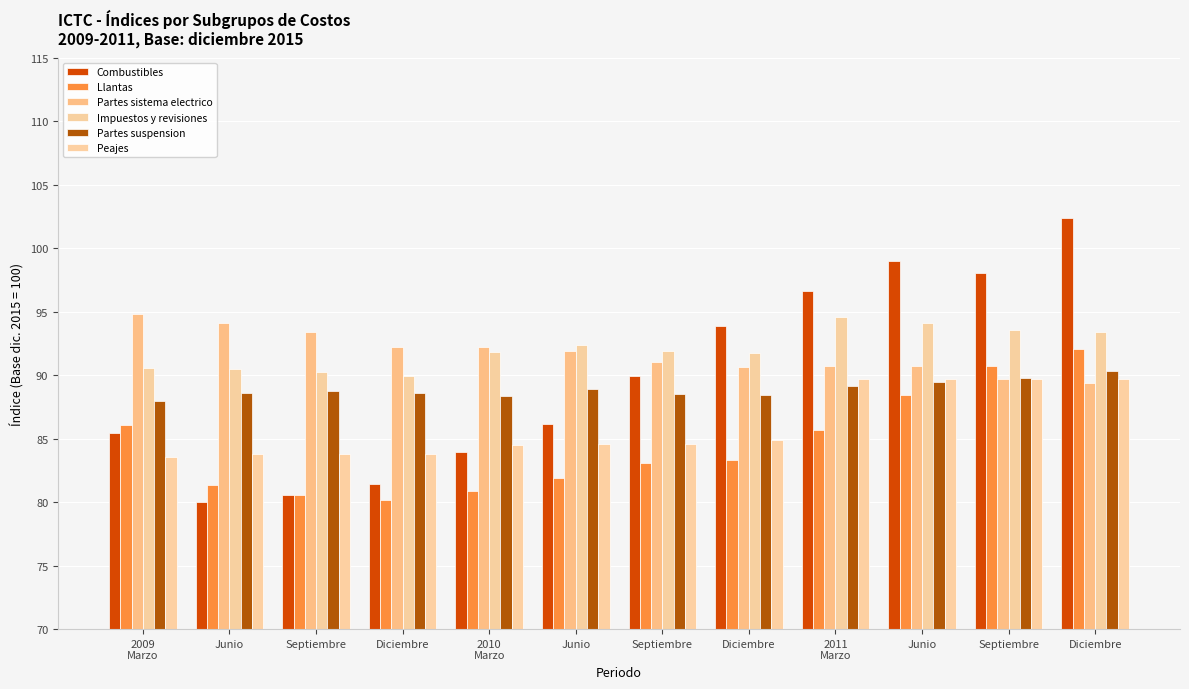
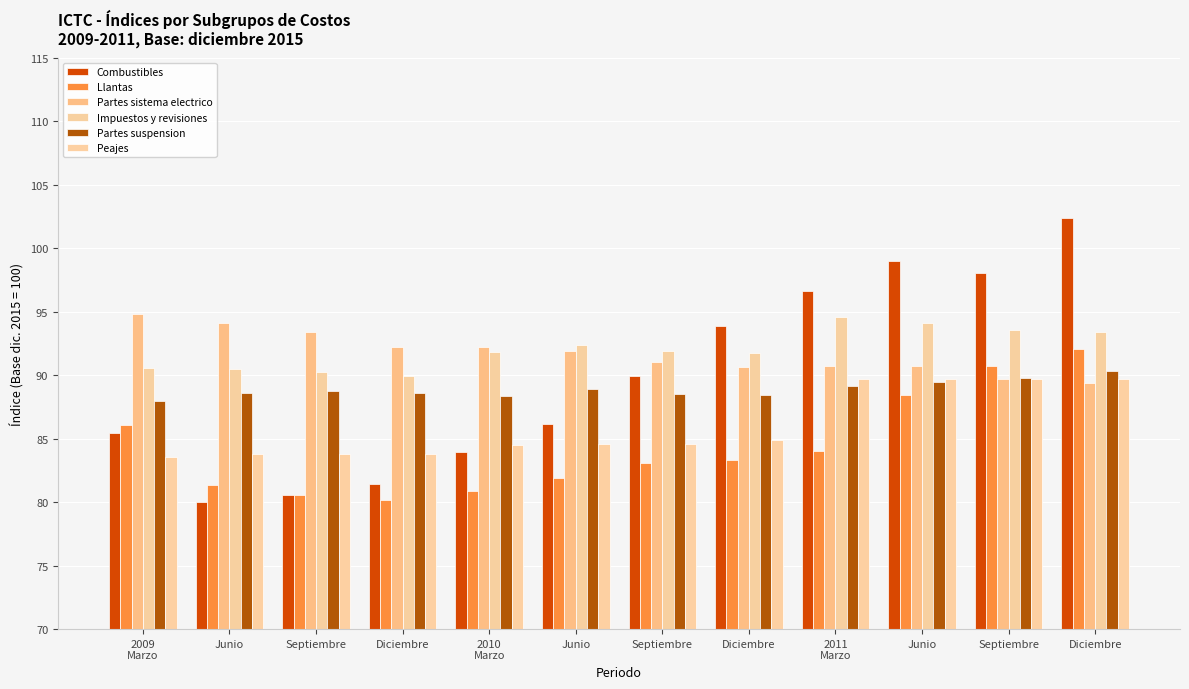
Llantas, 2011 Marzo: 85.7 -> 84.0
